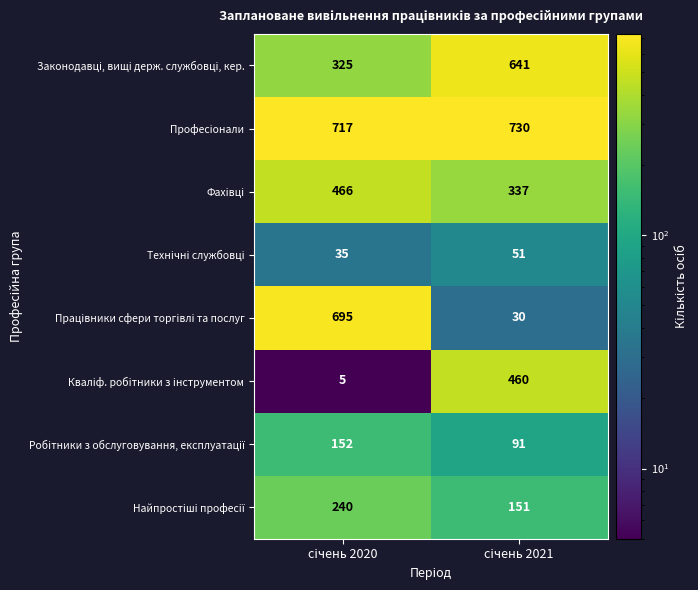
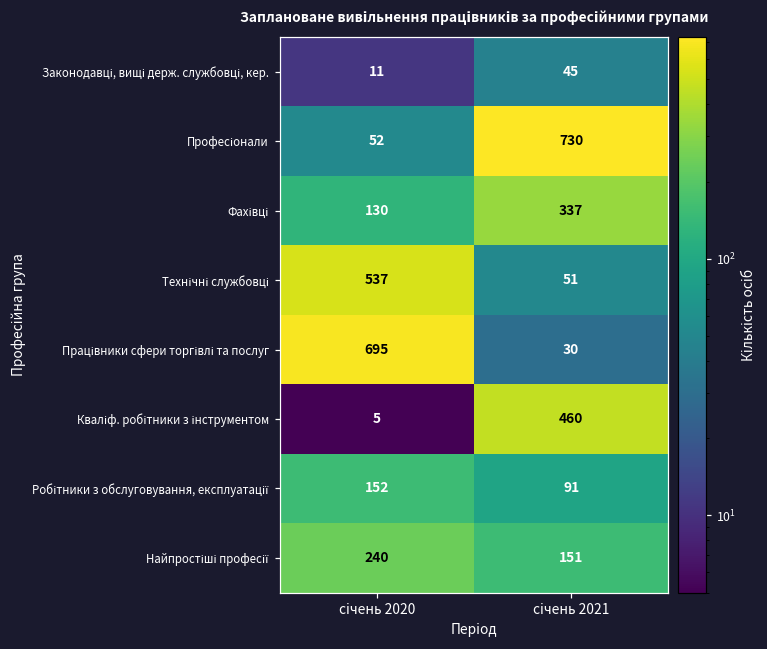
Законодавці, вищі держ. службовці, кер., січень 2020: 325 -> 11
Законодавці, вищі держ. службовці, кер., січень 2021: 641 -> 45
Професіонали, січень 2020: 717 -> 52
Фахівці, січень 2020: 466 -> 130
Технічні службовці, січень 2020: 35 -> 537
